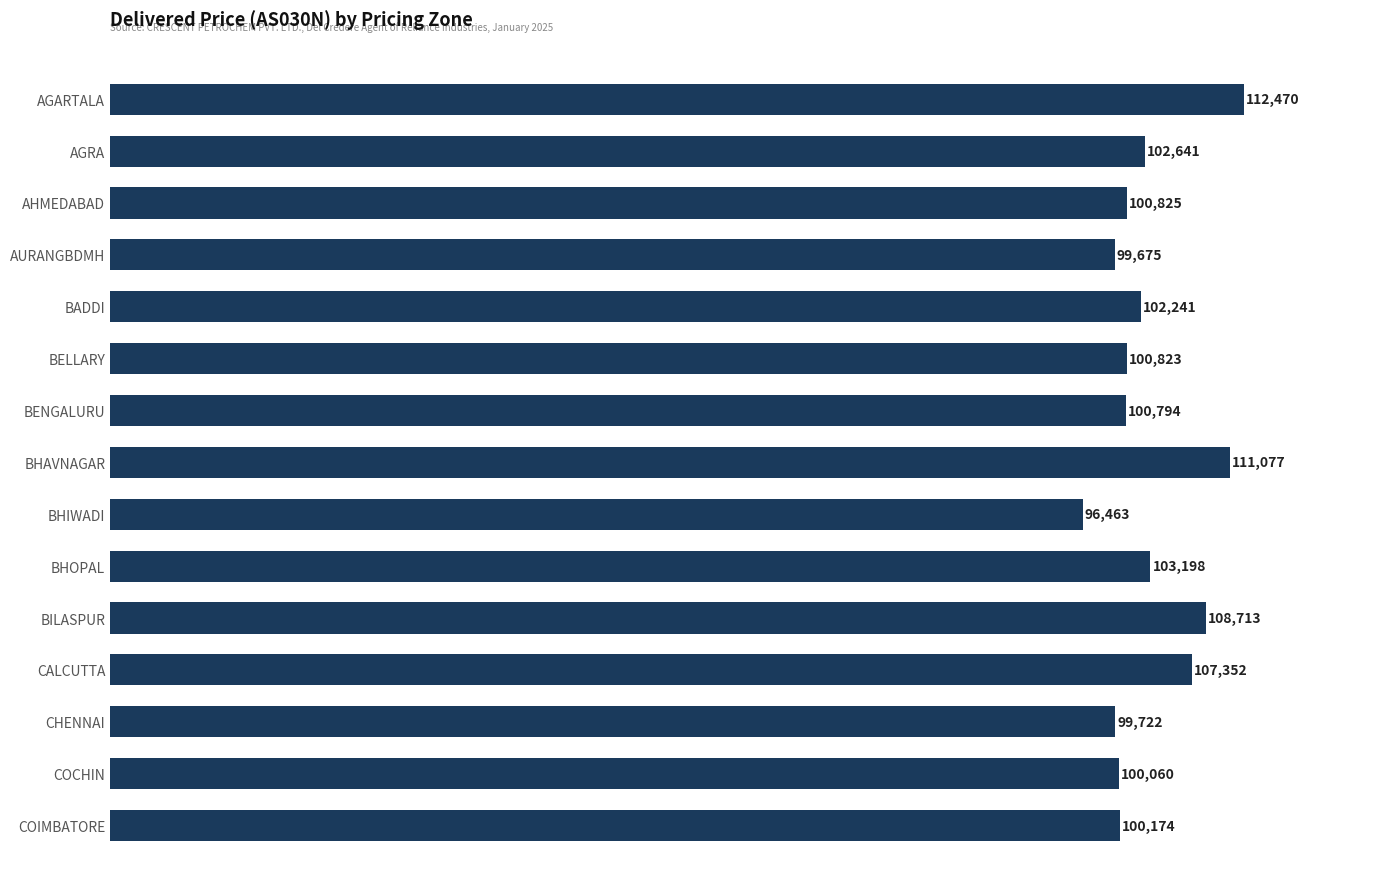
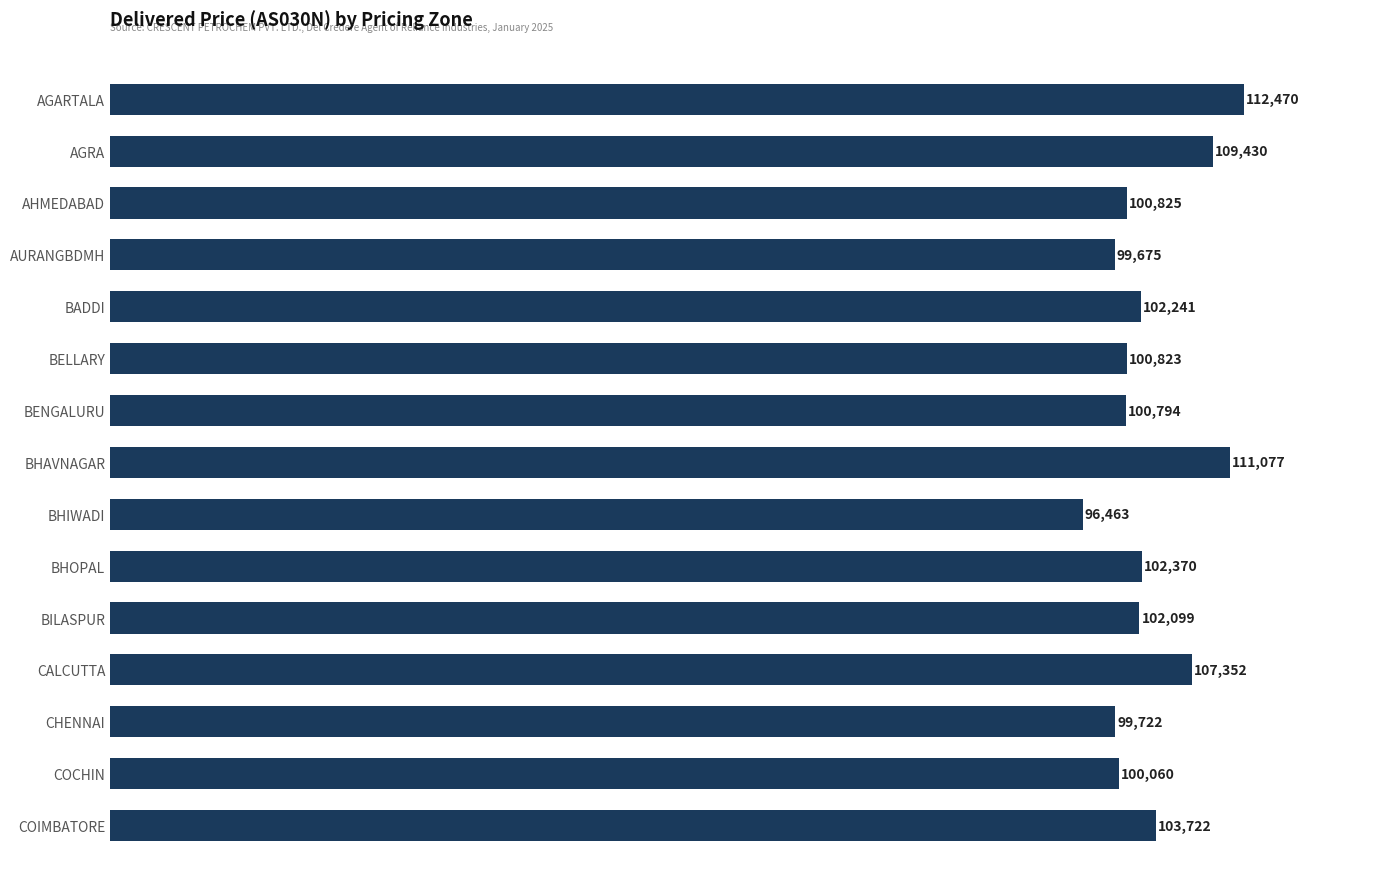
AGRA: 102,641 -> 109,430
BHOPAL: 103,198 -> 102,370
BILASPUR: 108,713 -> 102,099
COIMBATORE: 100,174 -> 103,722
